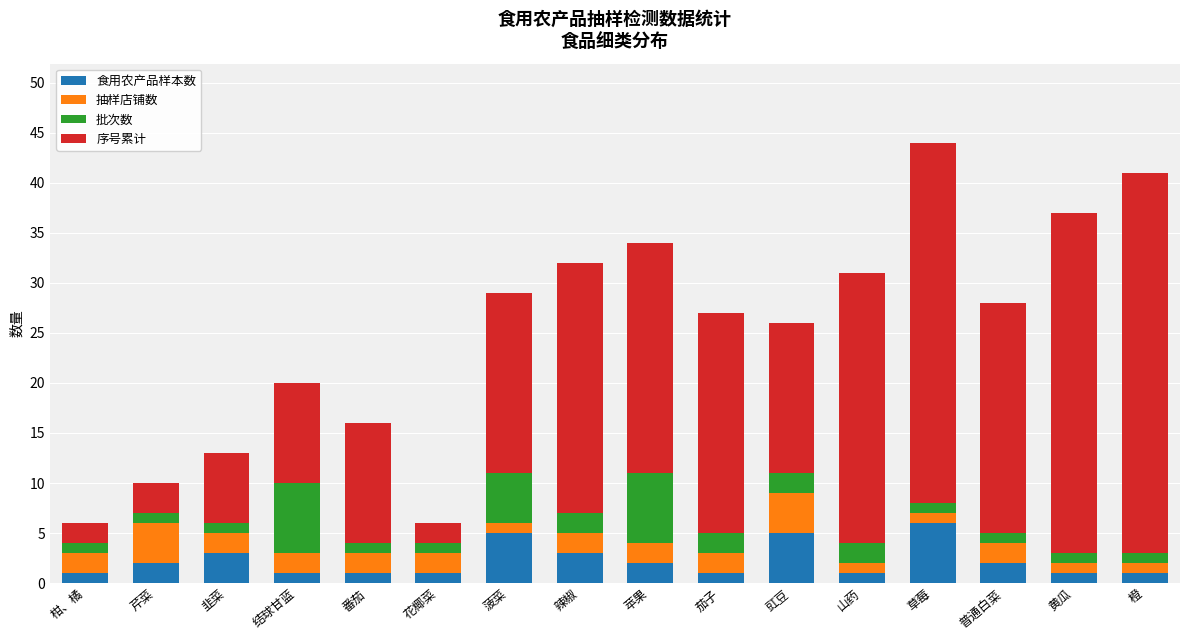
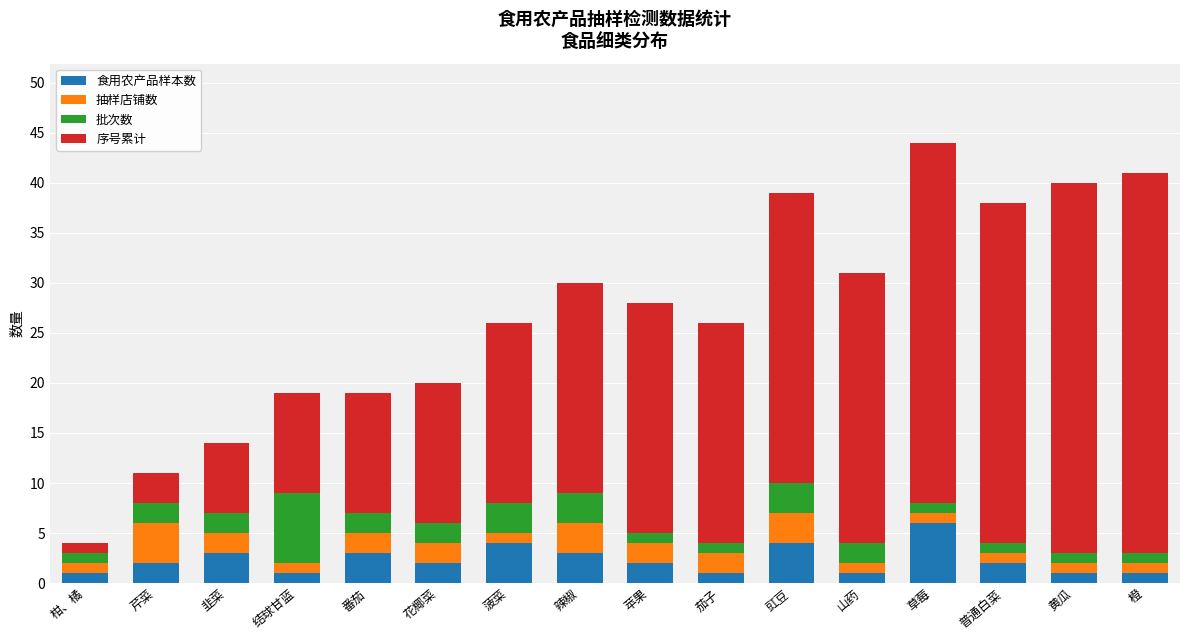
抽样店铺数, 柑、橘: 2 -> 1
序号累计, 柑、橘: 2 -> 1
批次数, 芹菜: 1 -> 2
批次数, 韭菜: 1 -> 2
抽样店铺数, 结球甘蓝: 2 -> 1
食用农产品样本数, 番茄: 1 -> 3
批次数, 番茄: 1 -> 2
食用农产品样本数, 花椰菜: 1 -> 2
批次数, 花椰菜: 1 -> 2
序号累计, 花椰菜: 2 -> 14
食用农产品样本数, 菠菜: 5 -> 4
批次数, 菠菜: 5 -> 3
抽样店铺数, 辣椒: 2 -> 3
批次数, 辣椒: 2 -> 3
序号累计, 辣椒: 25 -> 21
批次数, 苹果: 7 -> 1
批次数, 茄子: 2 -> 1
食用农产品样本数, 豇豆: 5 -> 4
抽样店铺数, 豇豆: 4 -> 3
批次数, 豇豆: 2 -> 3
序号累计, 豇豆: 15 -> 29
抽样店铺数, 普通白菜: 2 -> 1
序号累计, 普通白菜: 23 -> 34
序号累计, 黄瓜: 34 -> 37
